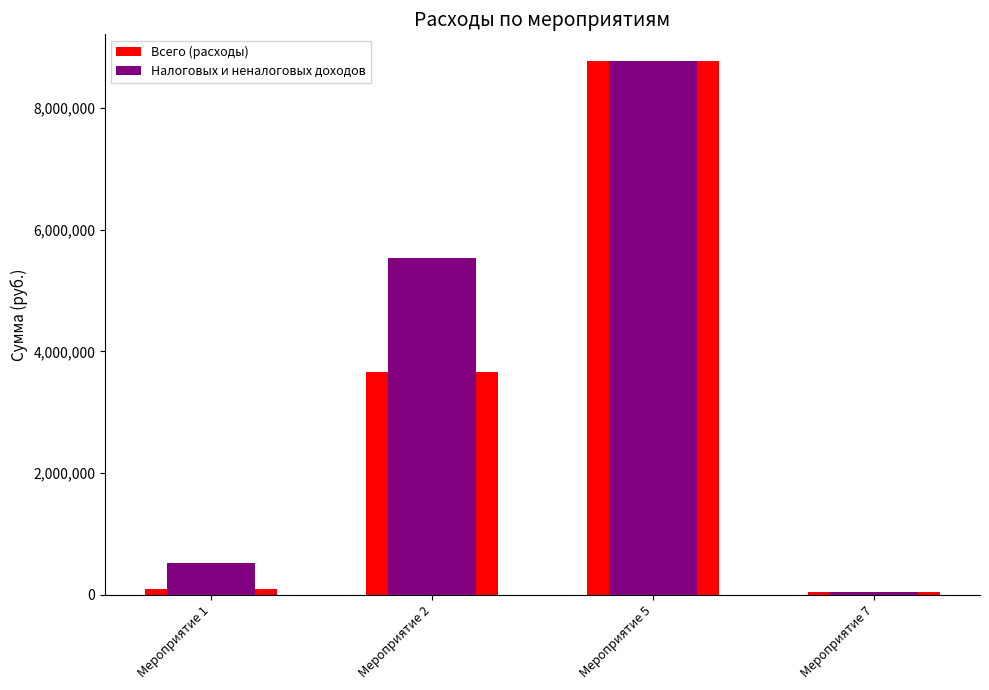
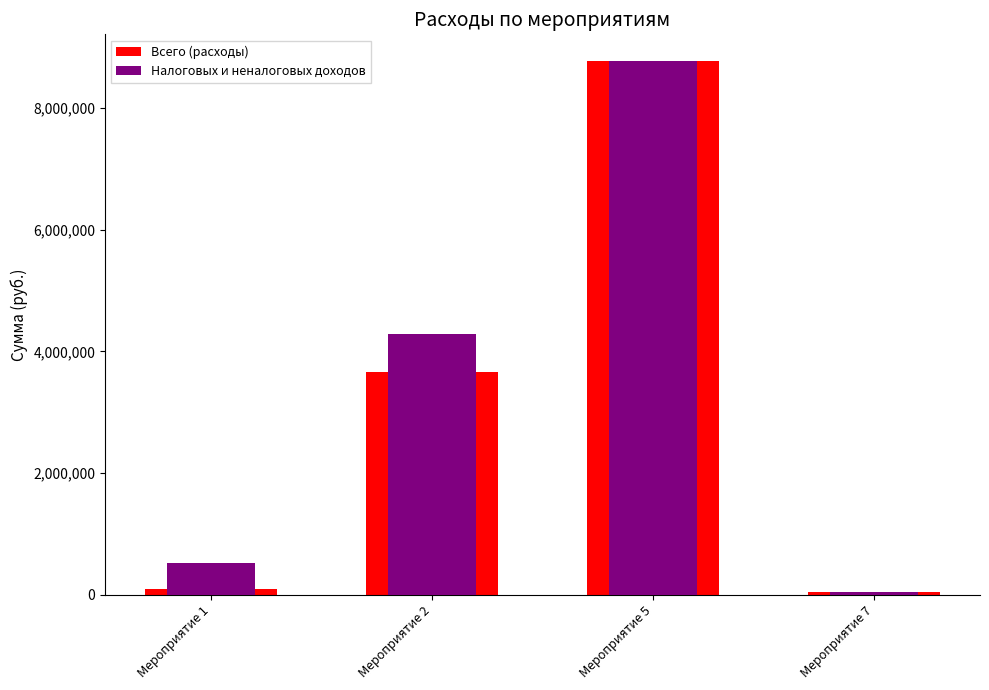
Налоговых и неналоговых доходов, Мероприятие 2: 5,500,000 -> 4,300,000
